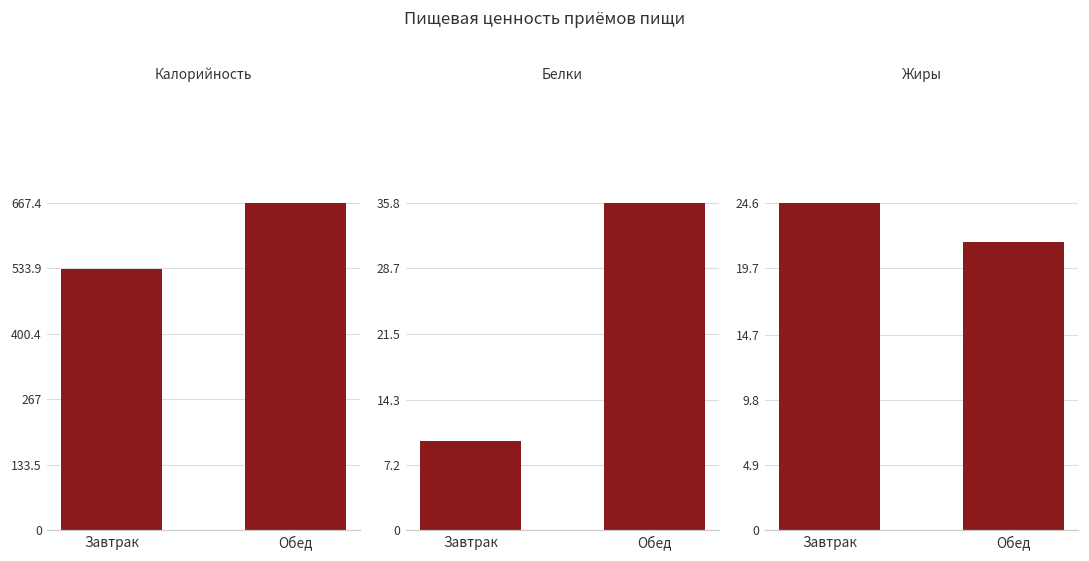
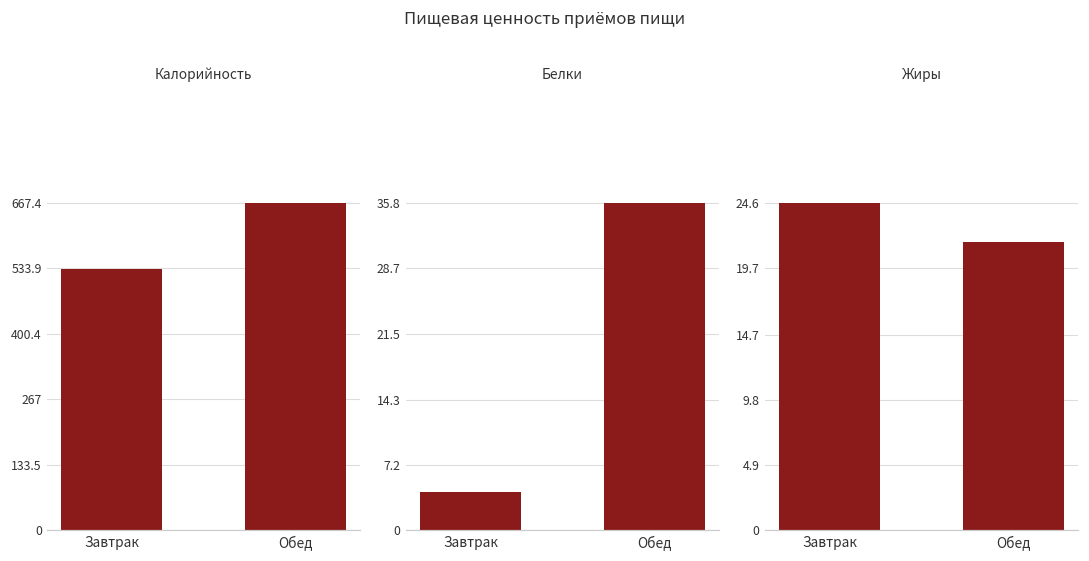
Белки, Завтрак: 10 -> 4
